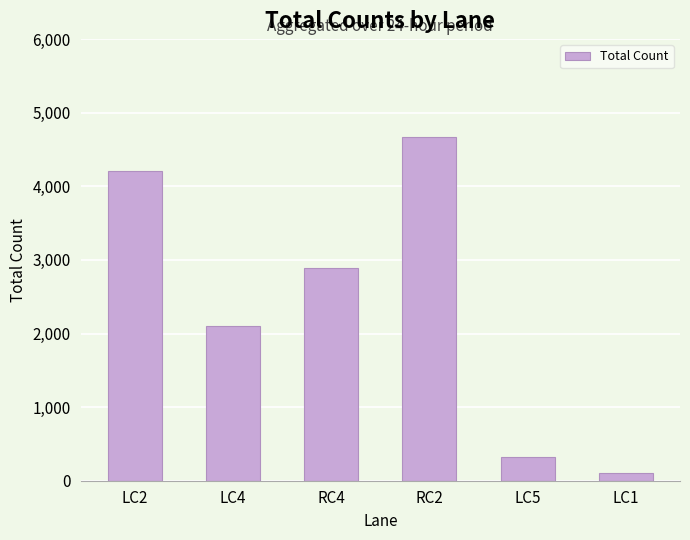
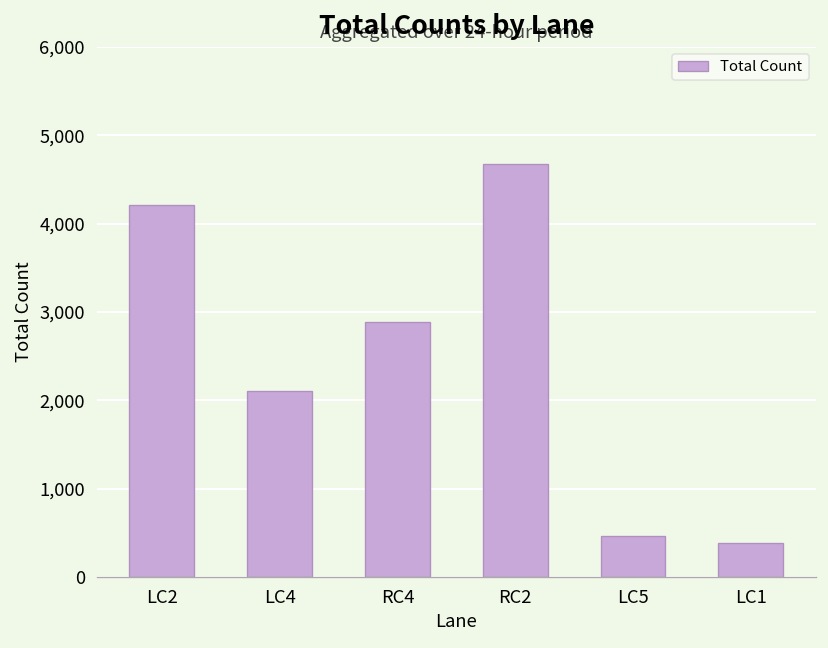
LC5: 300 -> 500
LC1: 100 -> 400
